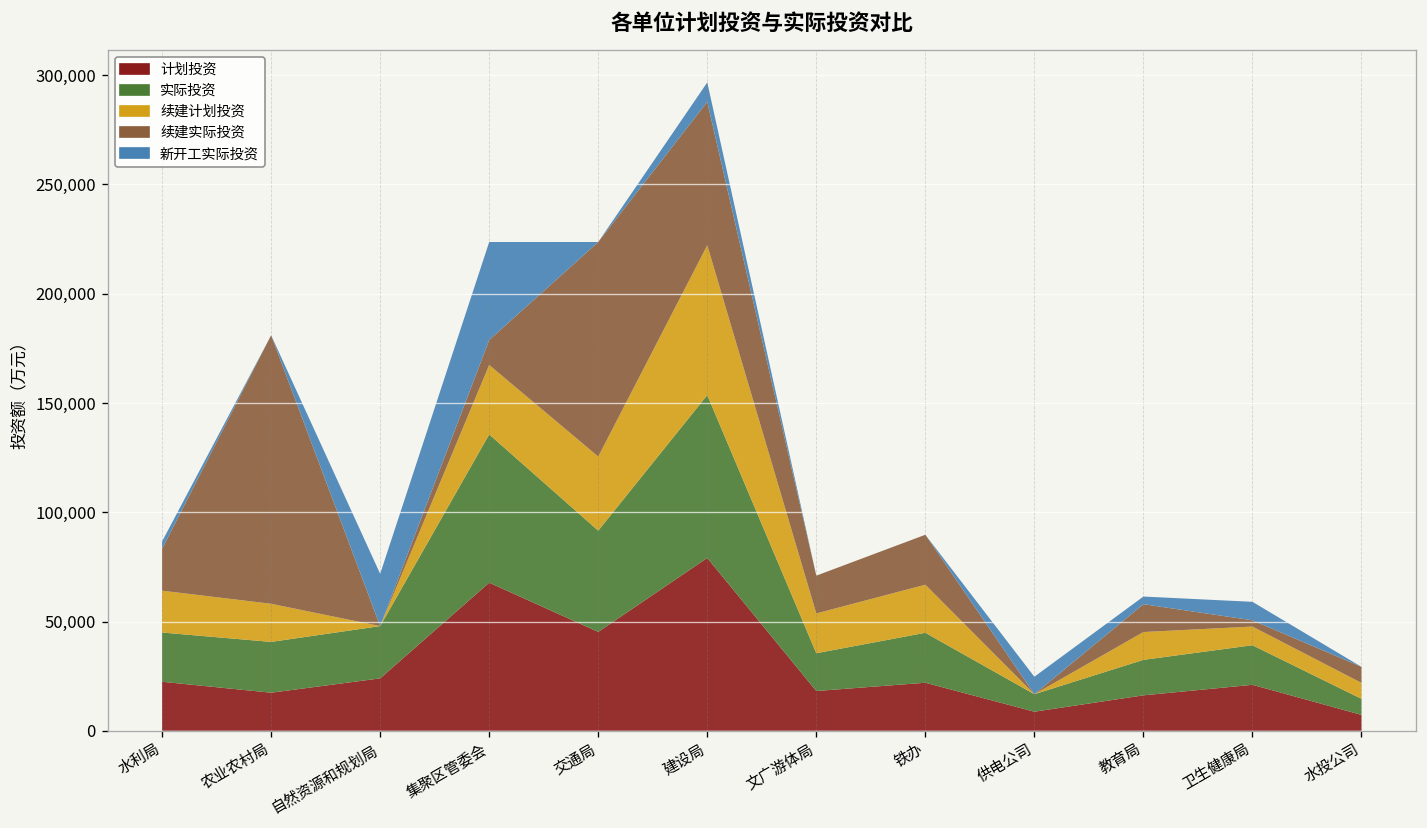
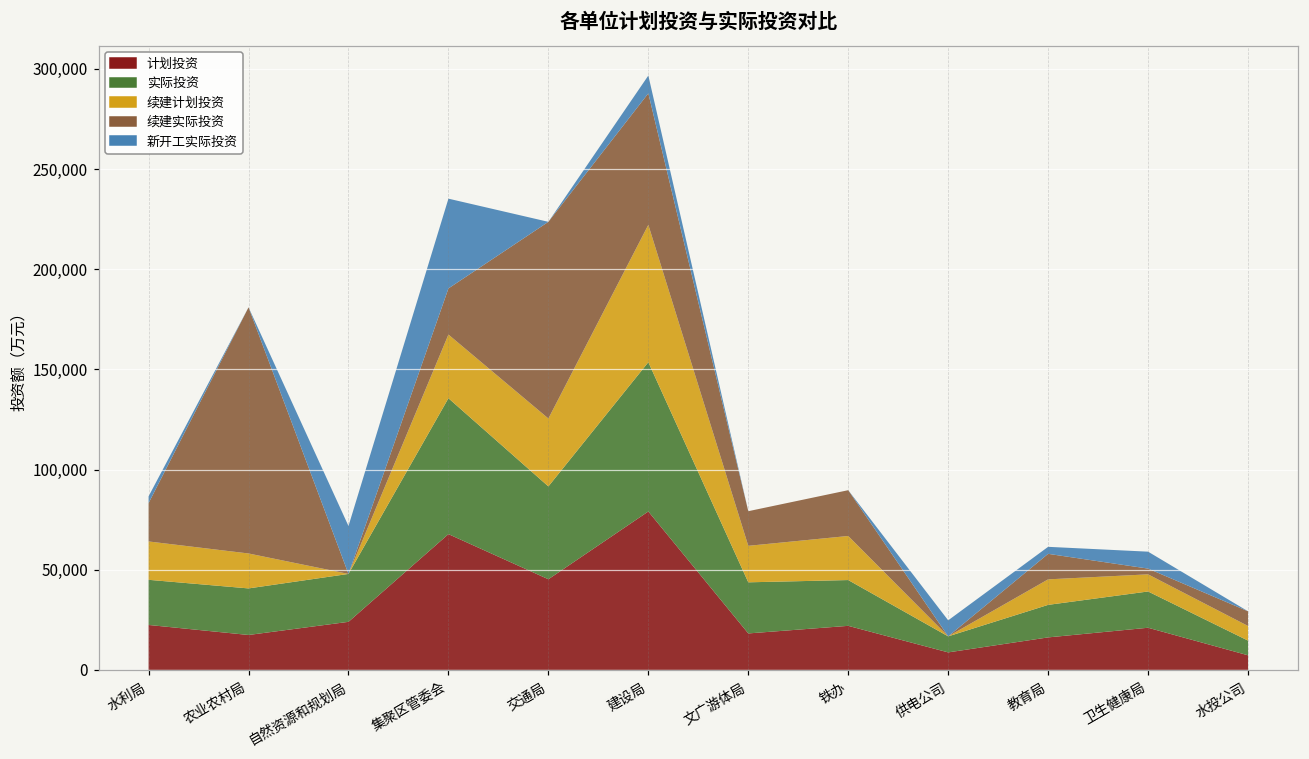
续建实际投资, 集聚区管委会: 11,000 -> 23,000
实际投资, 文广游体局: 17,000 -> 26,000
